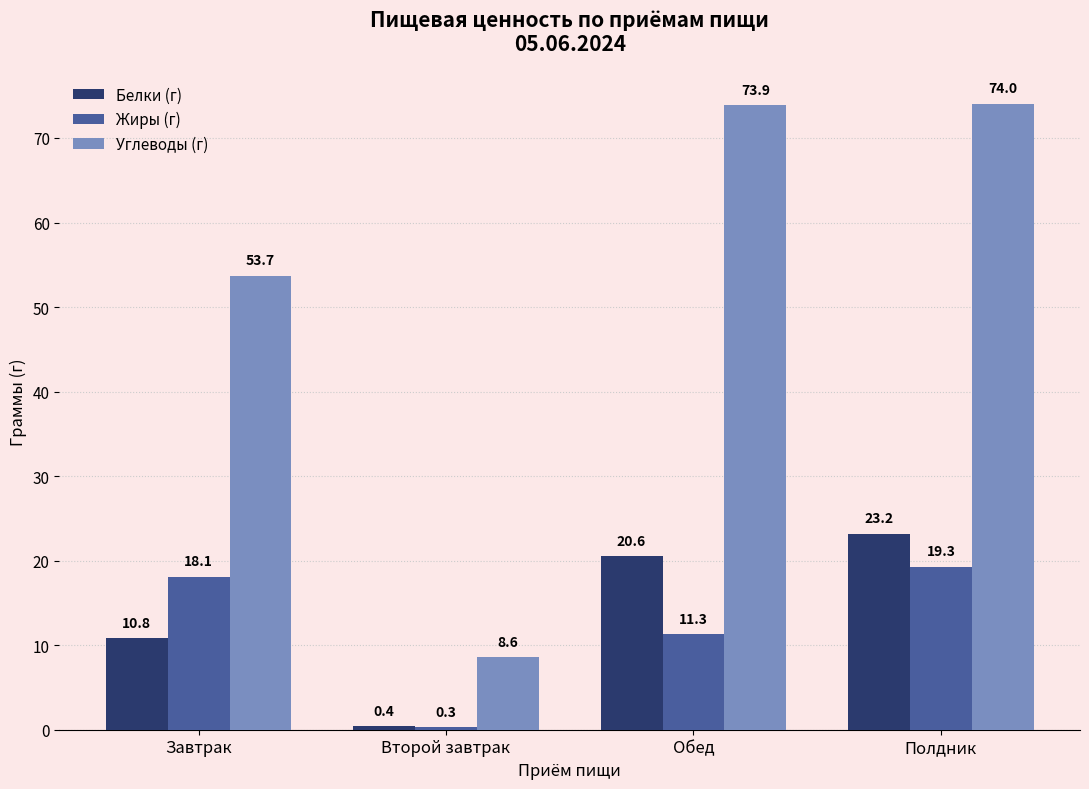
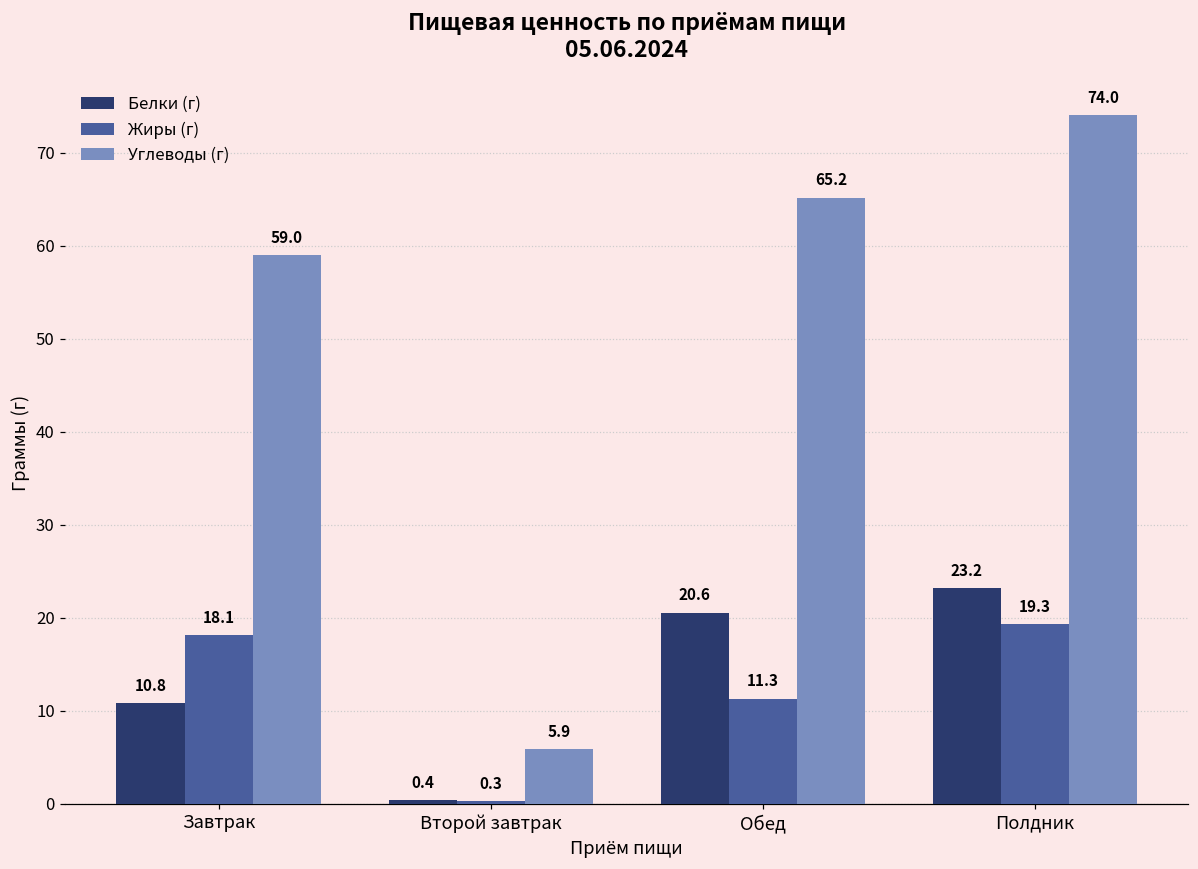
Углеводы (г), Завтрак: 53.7 -> 59.0
Углеводы (г), Второй завтрак: 8.6 -> 5.9
Углеводы (г), Обед: 73.9 -> 65.2
